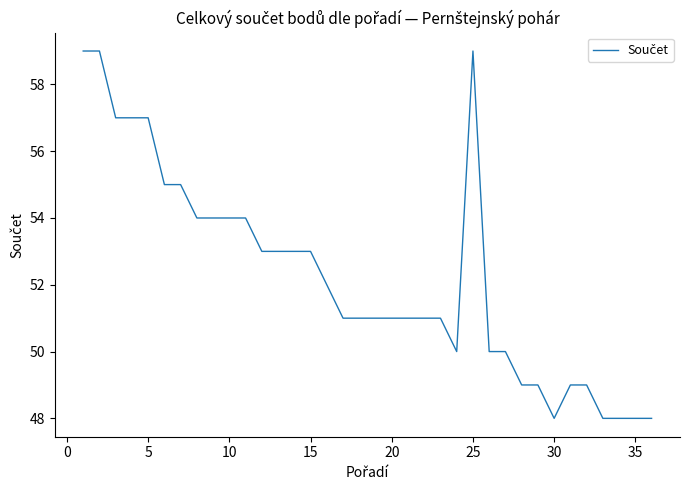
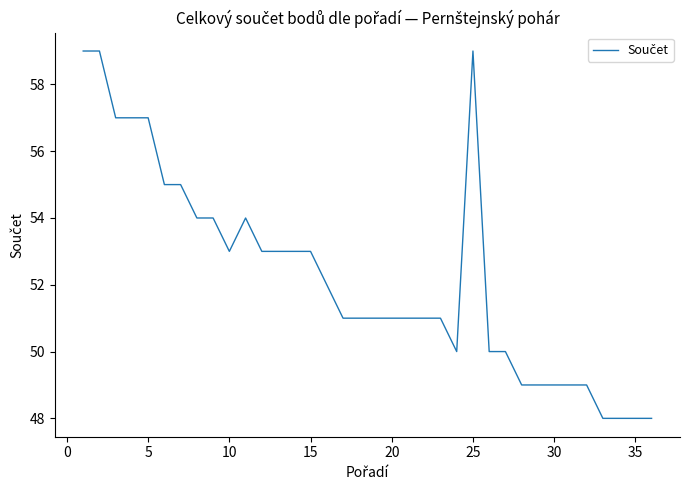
10: 54 -> 53
30: 48 -> 49
